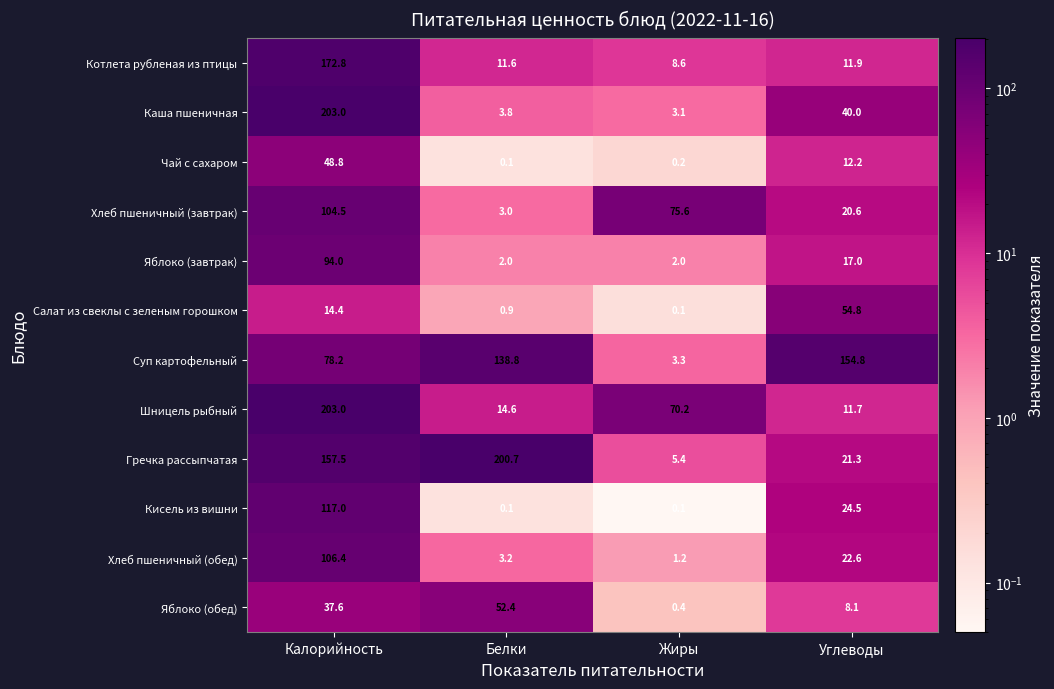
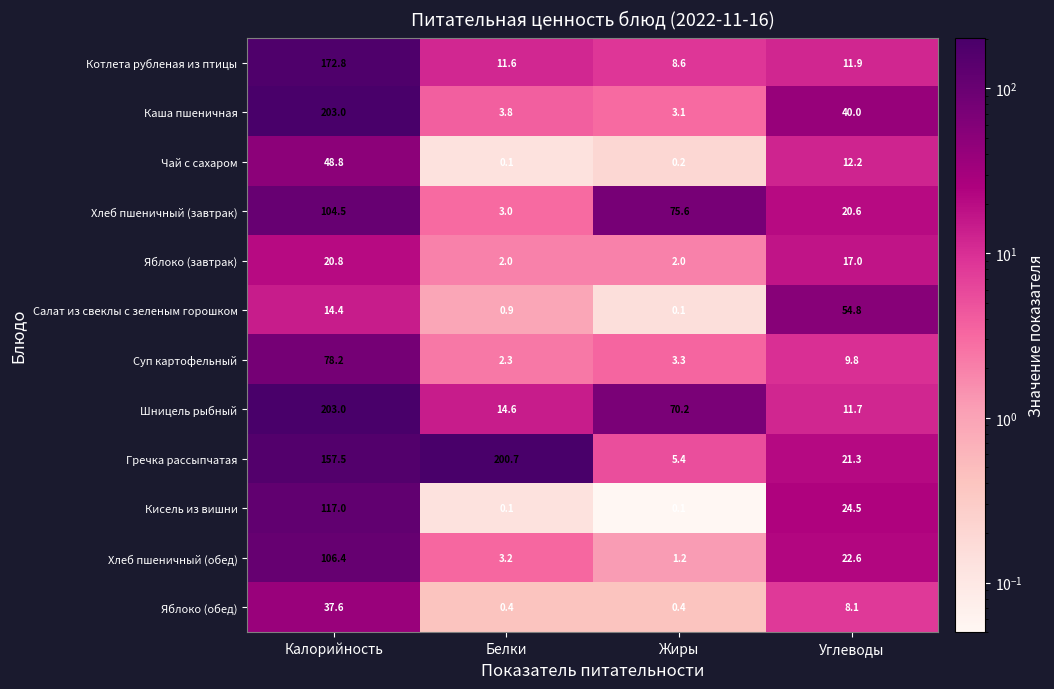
Яблоко (завтрак), Калорийность: 94.0 -> 20.8
Суп картофельный, Белки: 138.8 -> 2.3
Суп картофельный, Углеводы: 154.8 -> 9.8
Яблоко (обед), Белки: 52.4 -> 0.4
